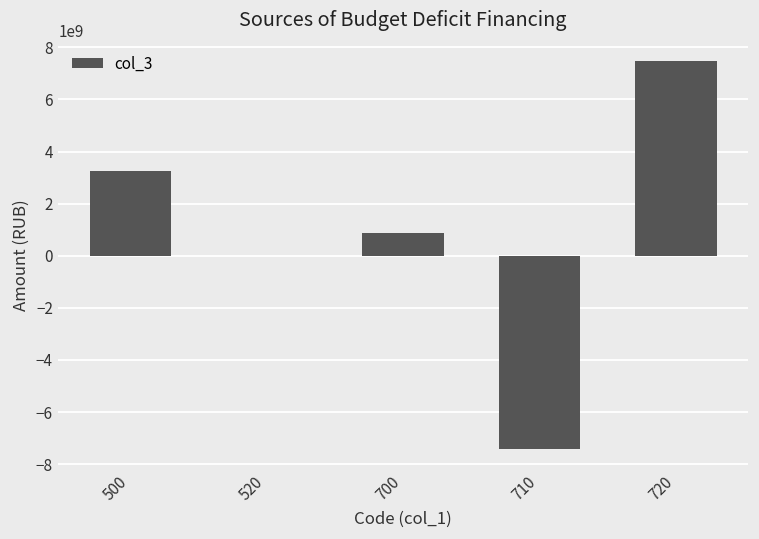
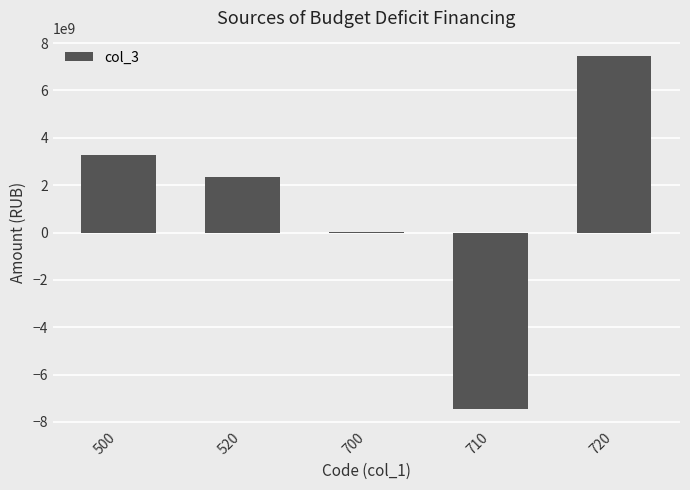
520: 0 -> 2300000000
700: 900000000 -> 0
